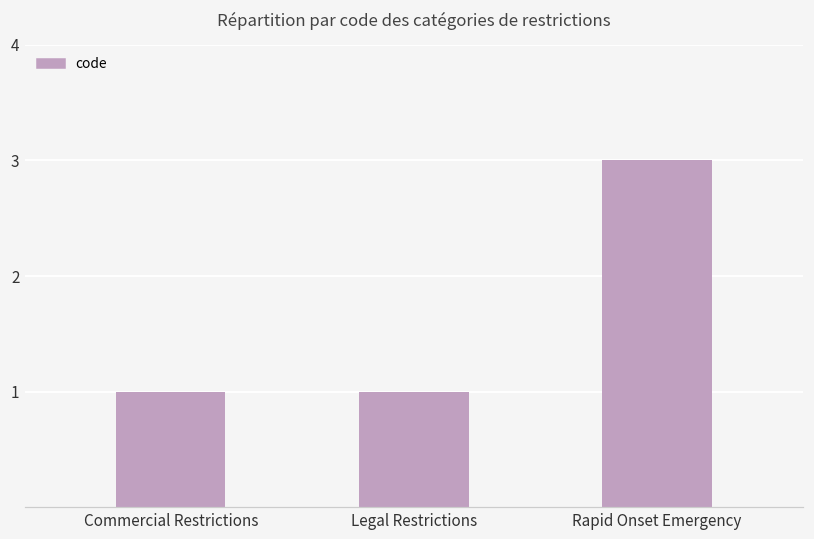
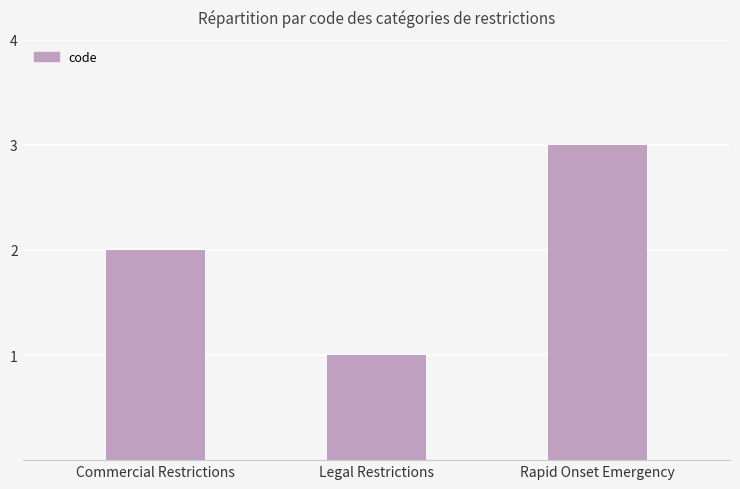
Commercial Restrictions: 1 -> 2
